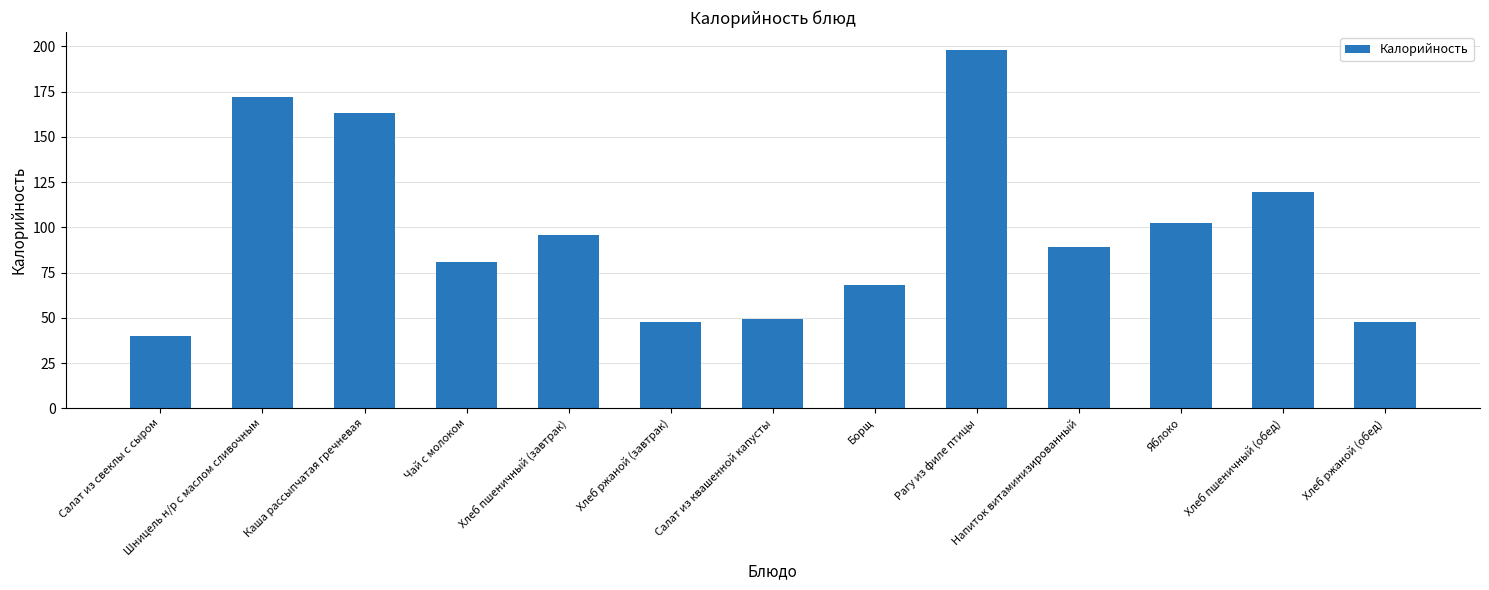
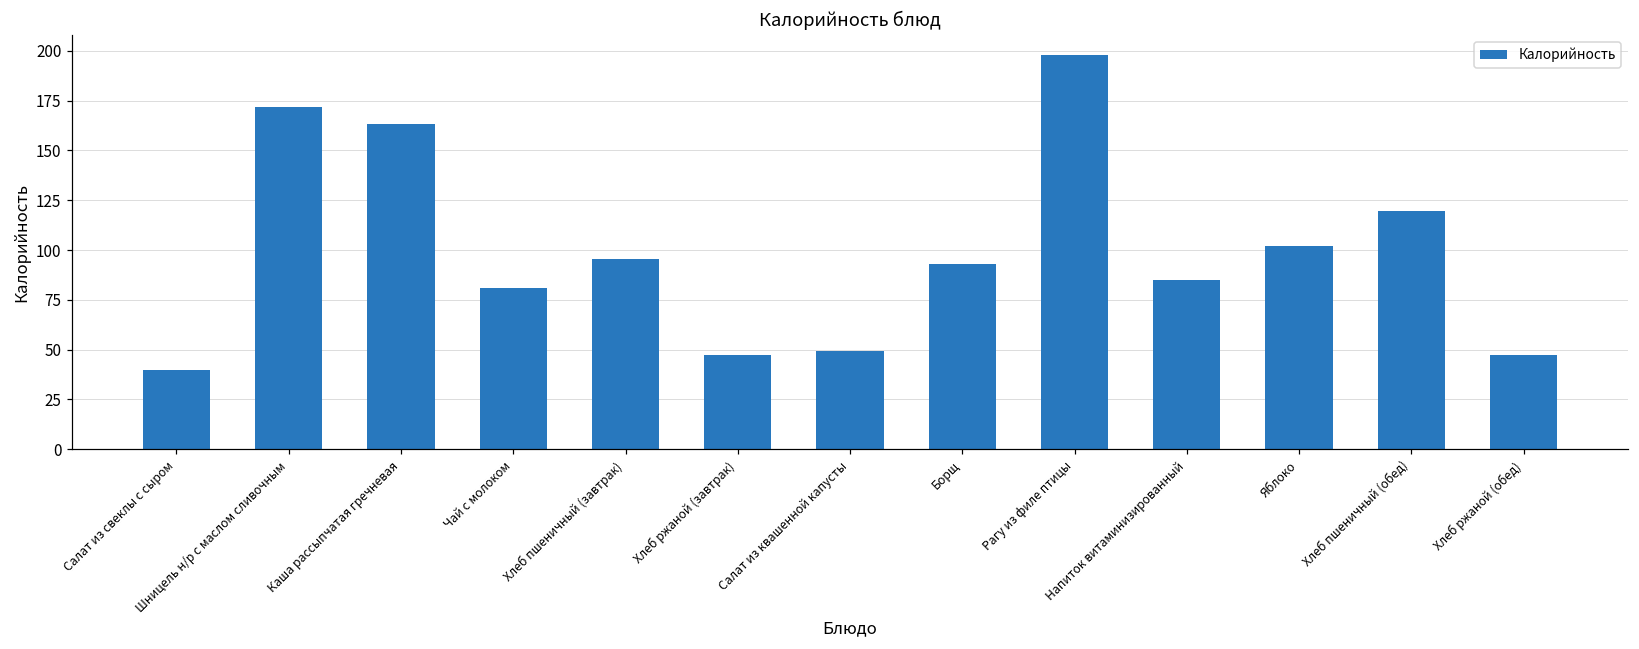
Борщ: 68 -> 93
Напиток витаминизированный: 89 -> 85
